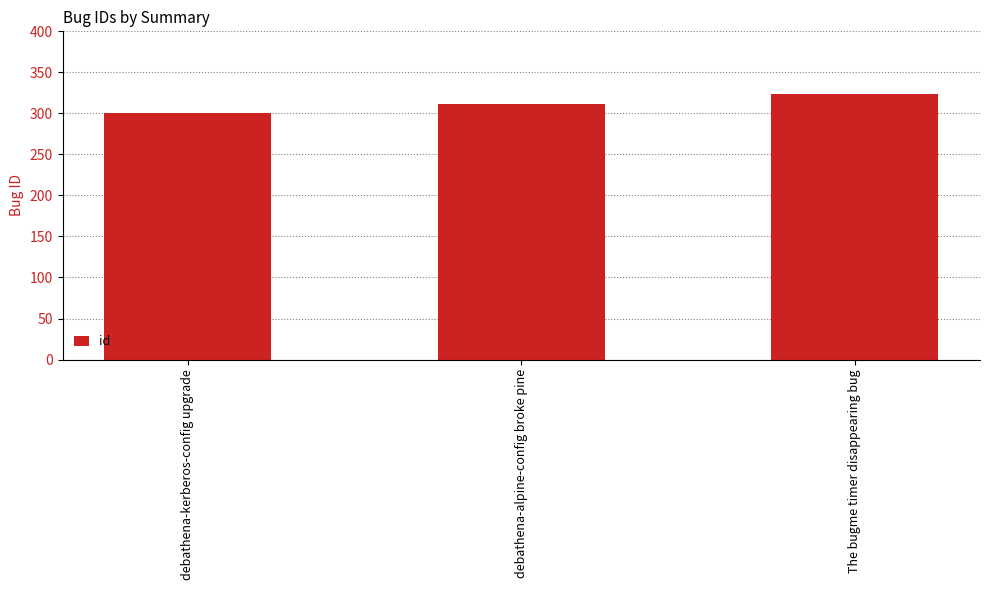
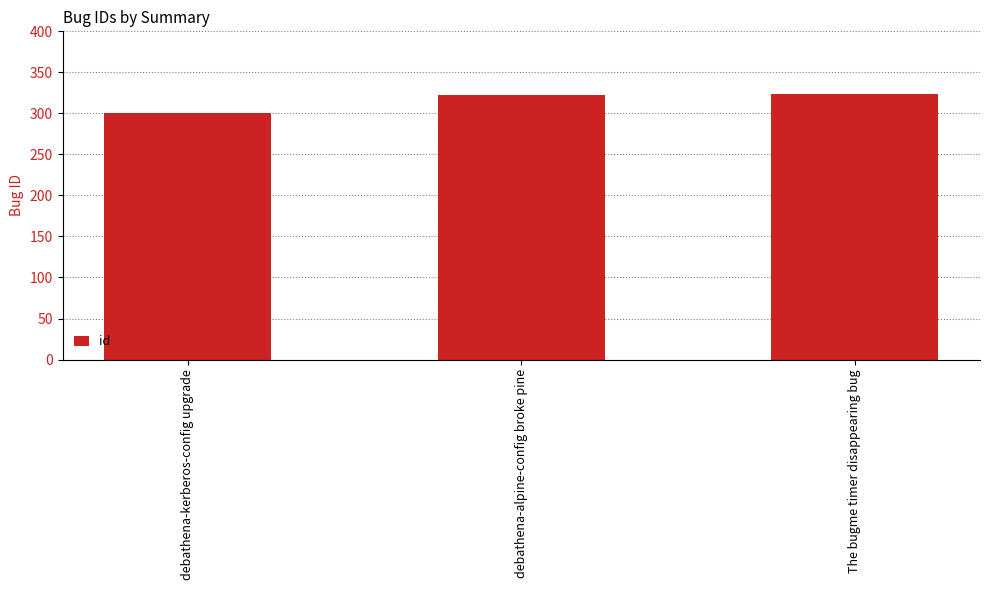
debathena-alpine-config broke pine: 310 -> 320
